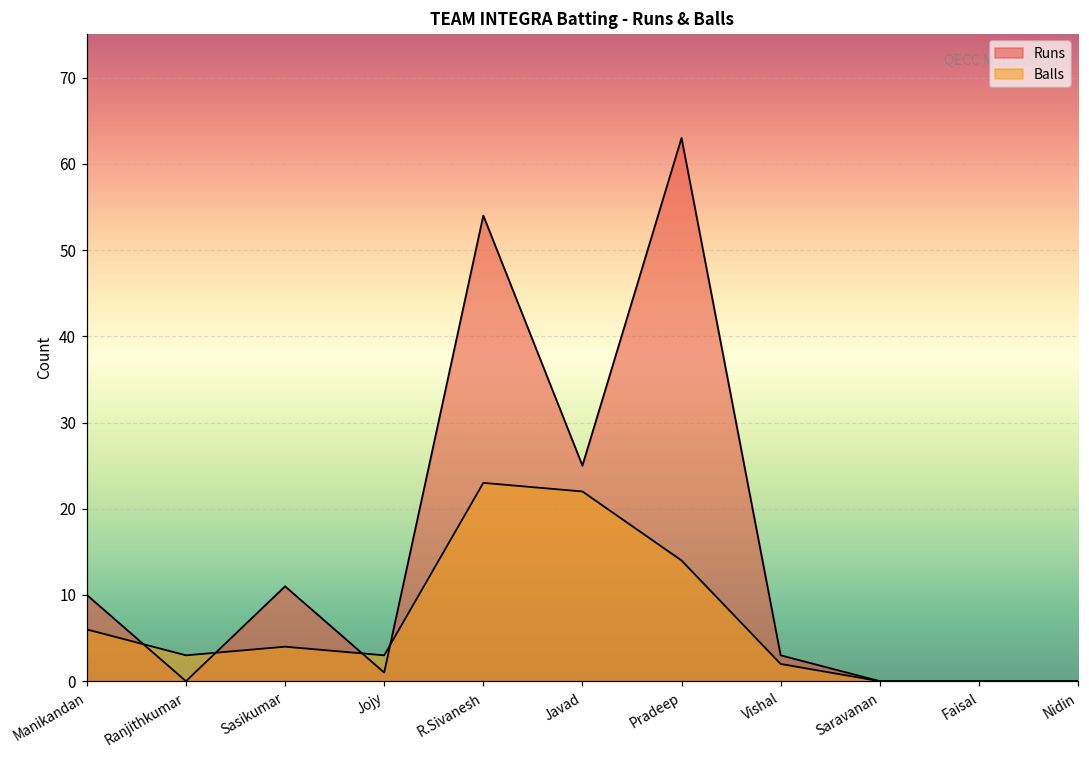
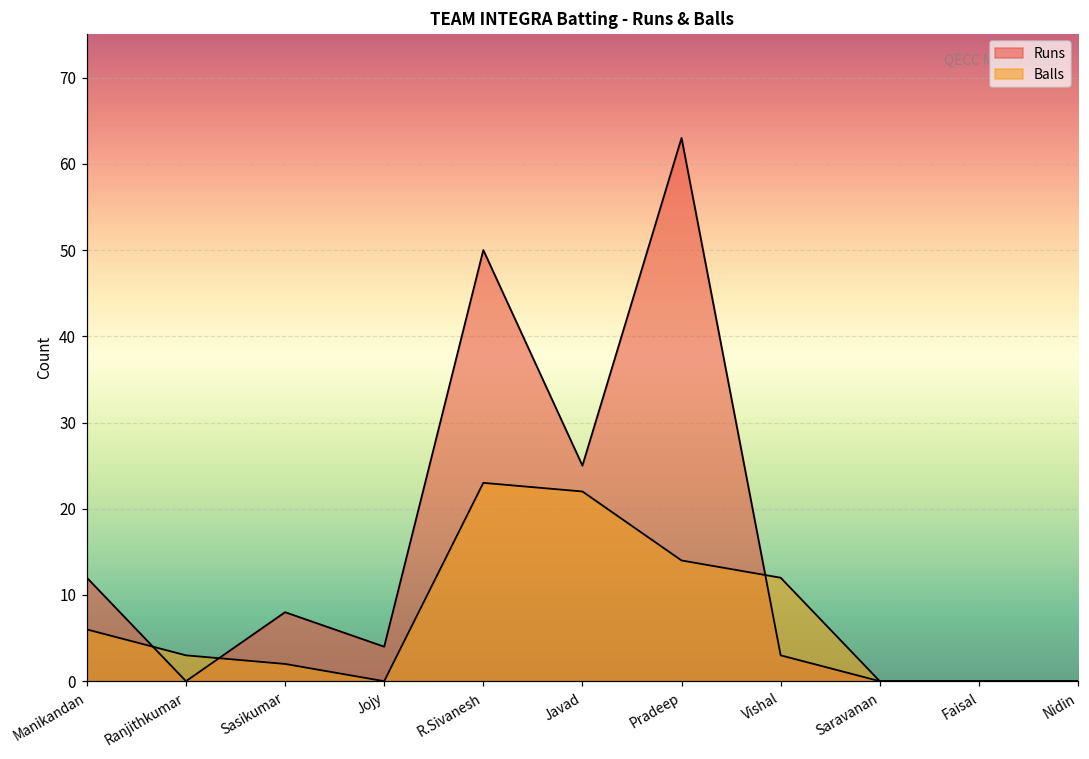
Runs, Manikandan: 10 -> 12
Runs, Sasikumar: 11 -> 8
Balls, Sasikumar: 4 -> 2
Runs, Jojy: 1 -> 4
Balls, Jojy: 3 -> 0
Runs, R.Sivanesh: 54 -> 50
Balls, Vishal: 2 -> 12
